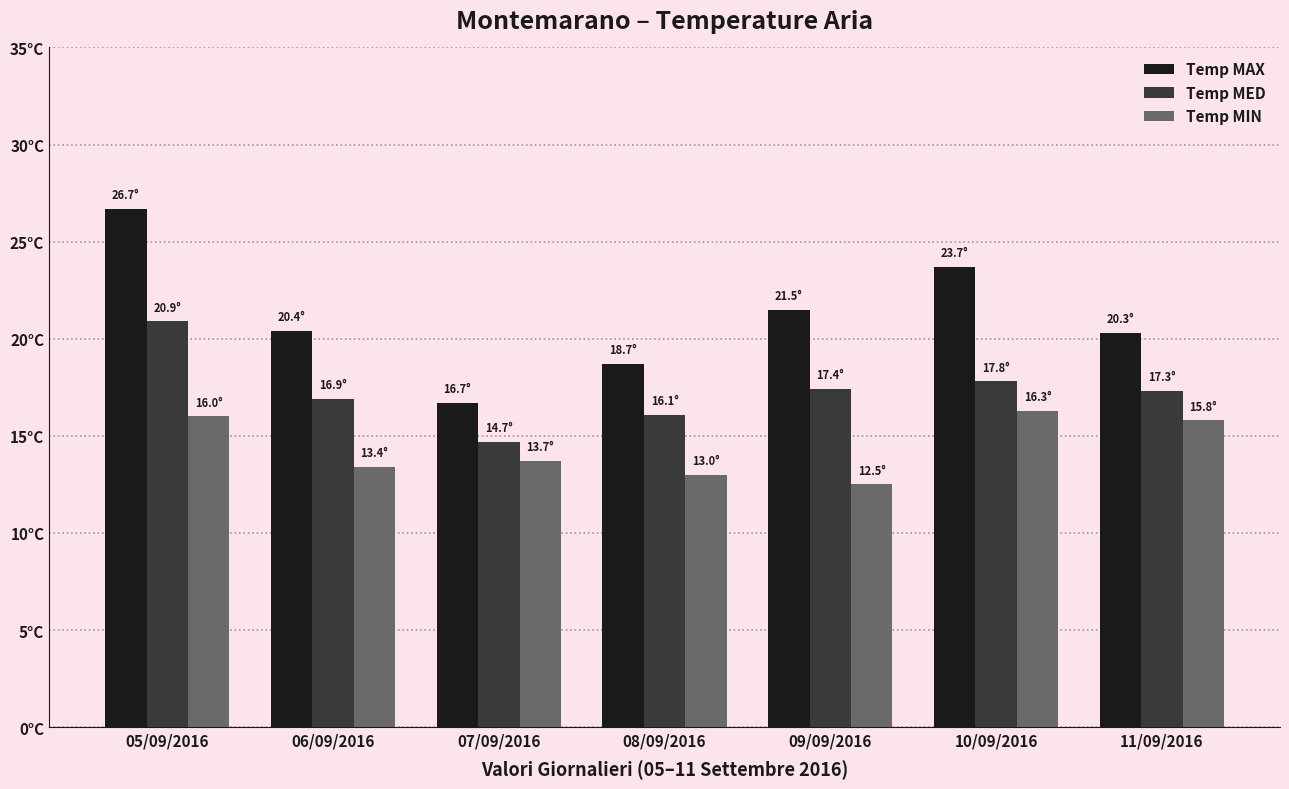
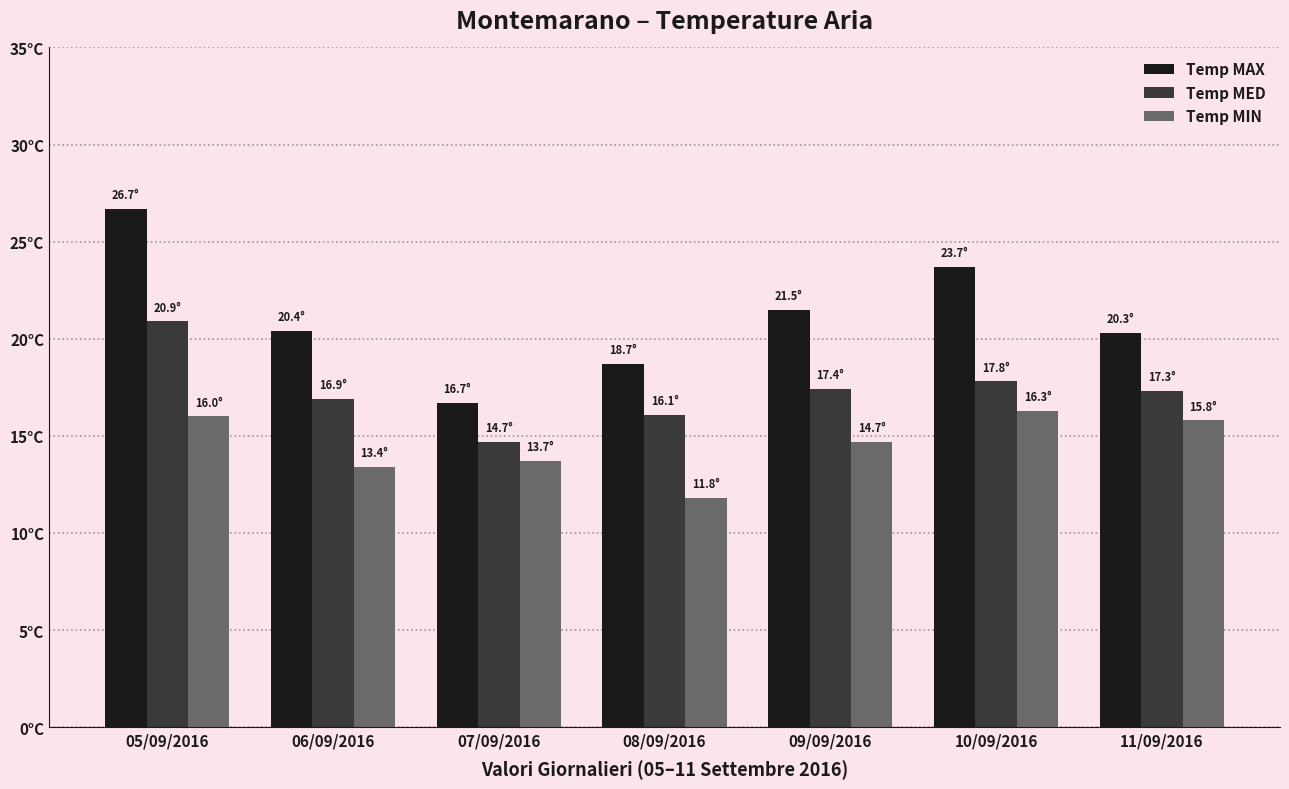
Temp MIN, 08/09/2016: 13.0° -> 11.8°
Temp MIN, 09/09/2016: 12.5° -> 14.7°
